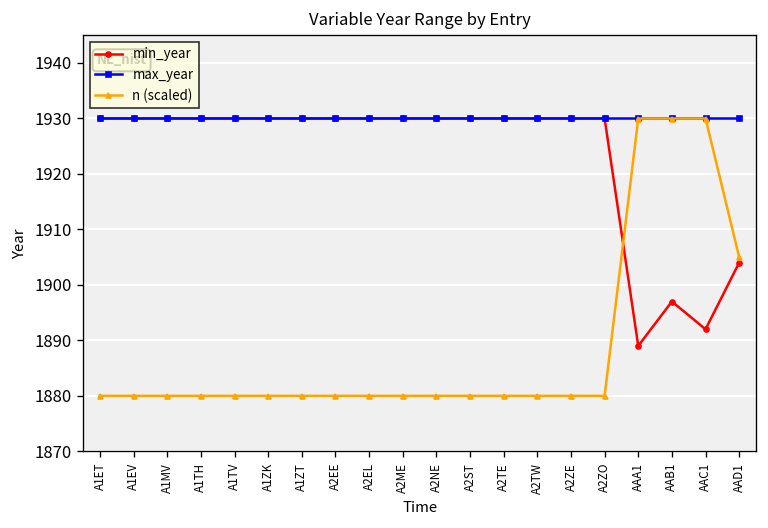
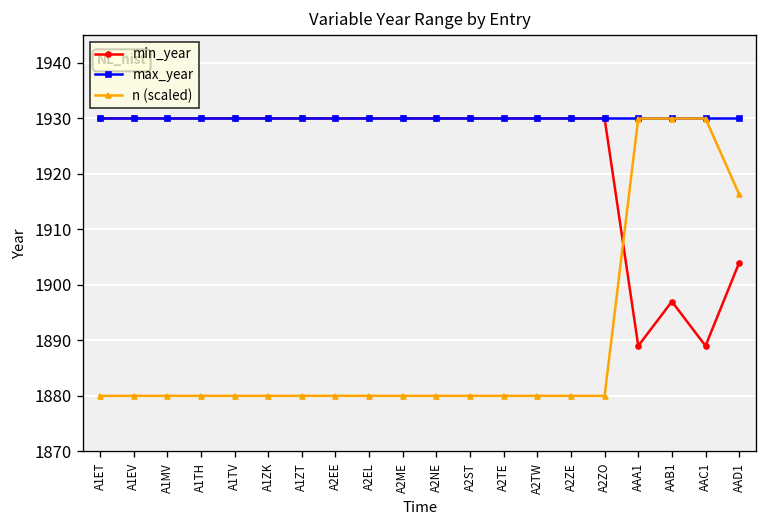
min_year, AAC1: 1892 -> 1889
n (scaled), AAD1: 1905 -> 1916
